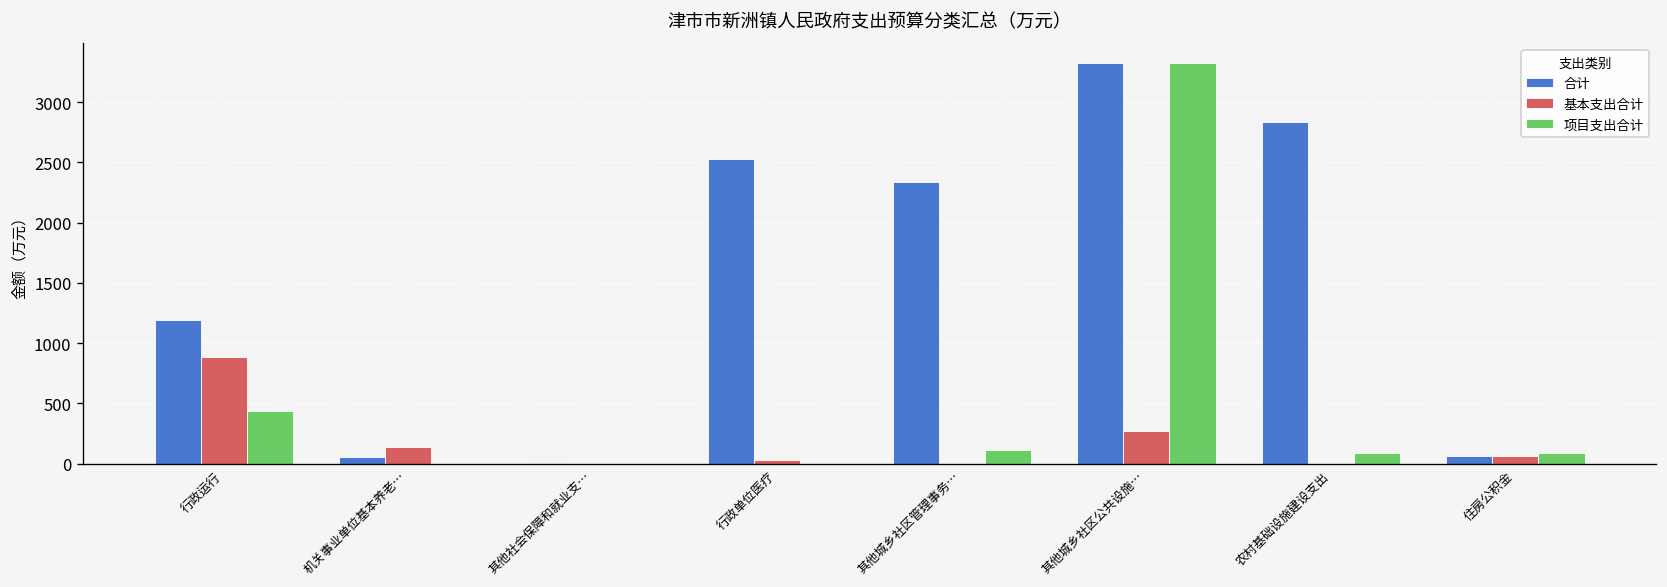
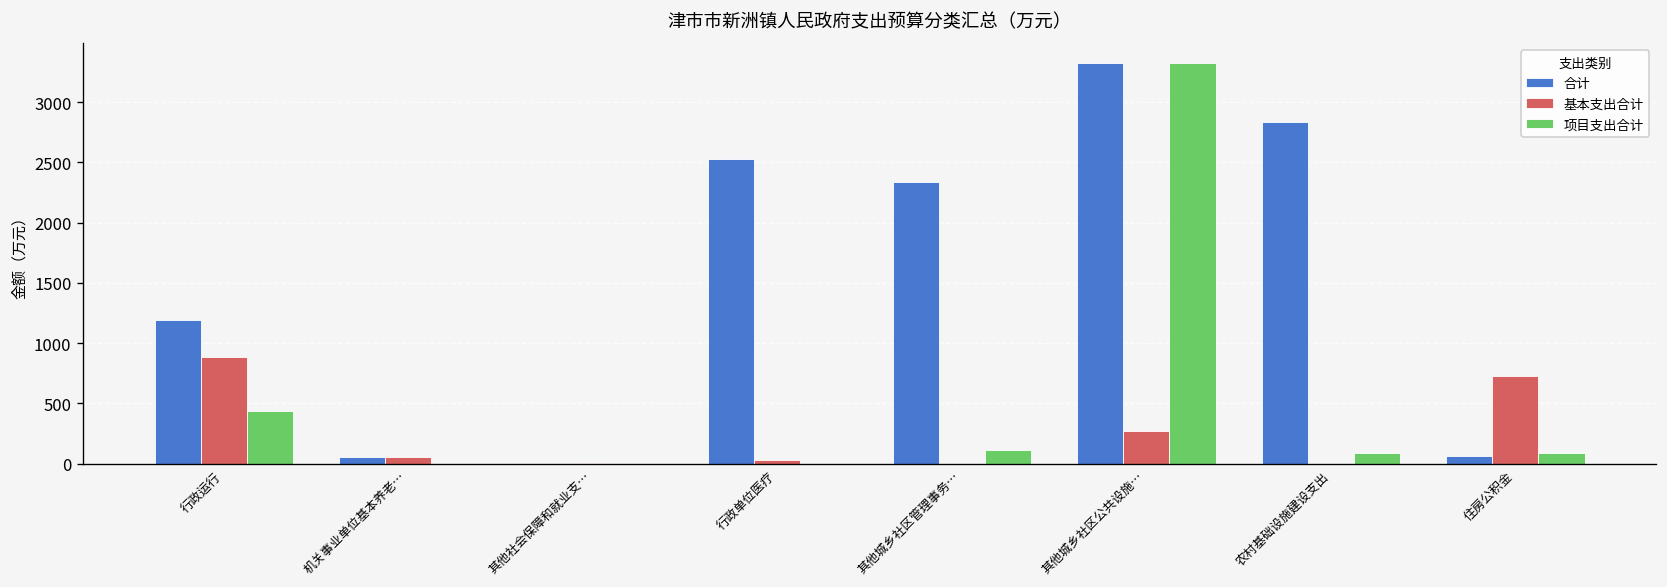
基本支出合计, 机关事业单位基本养老…: 140 -> 50
基本支出合计, 住房公积金: 60 -> 720
